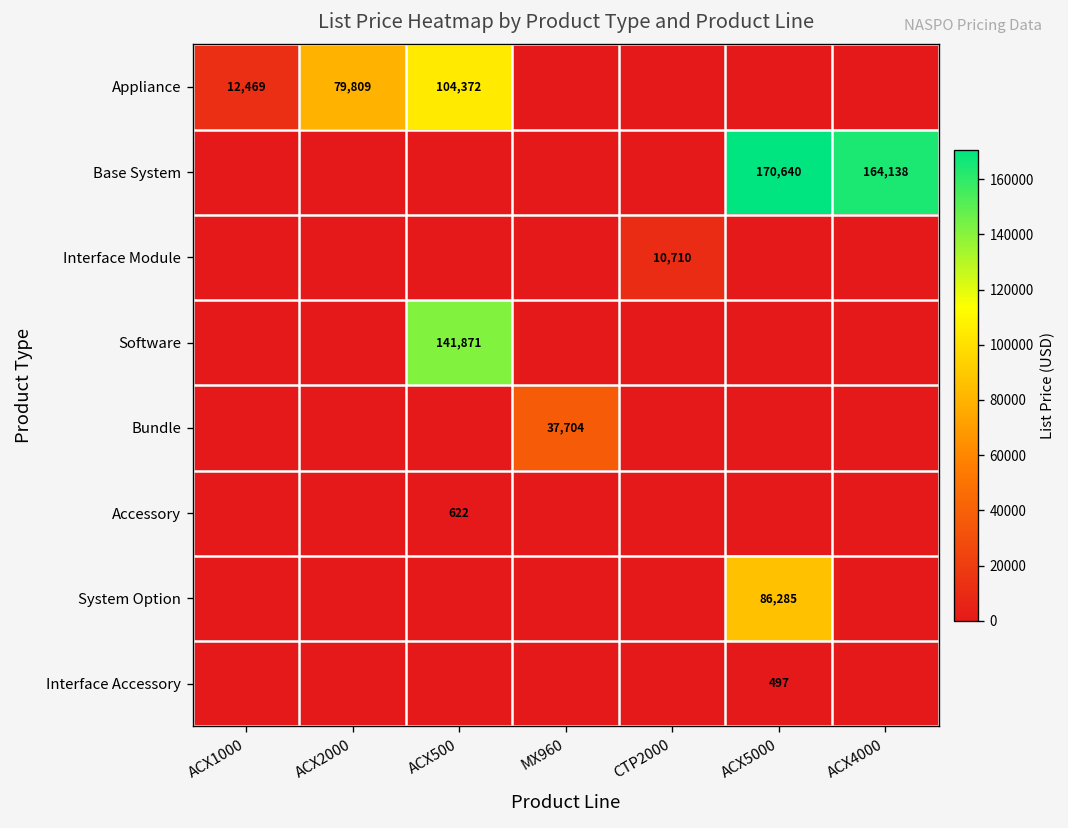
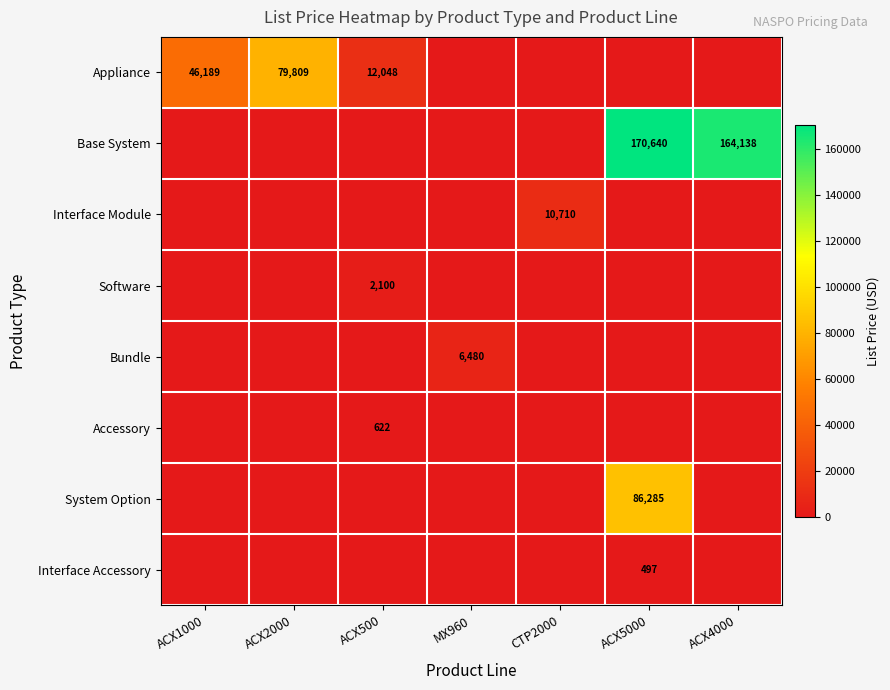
Appliance, ACX1000: 12,469 -> 46,189
Appliance, ACX500: 104,372 -> 12,048
Software, ACX500: 141,871 -> 2,100
Bundle, MX960: 37,704 -> 6,480
